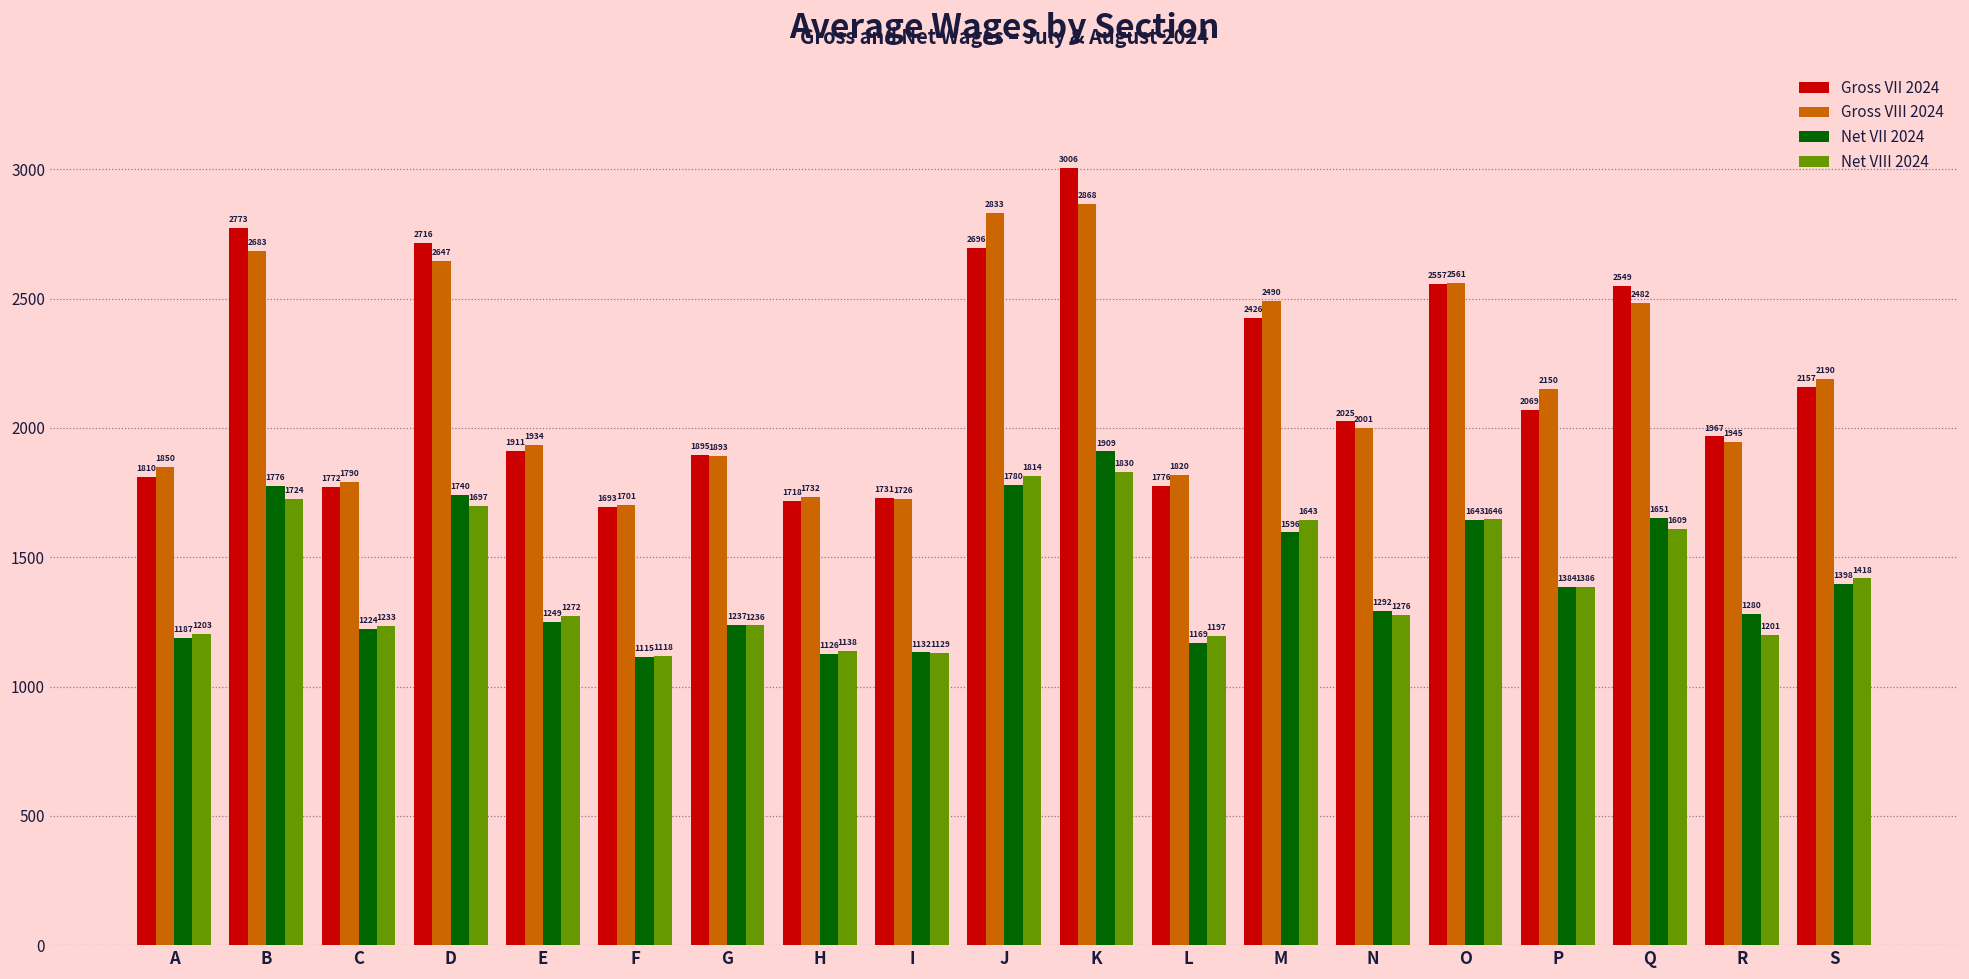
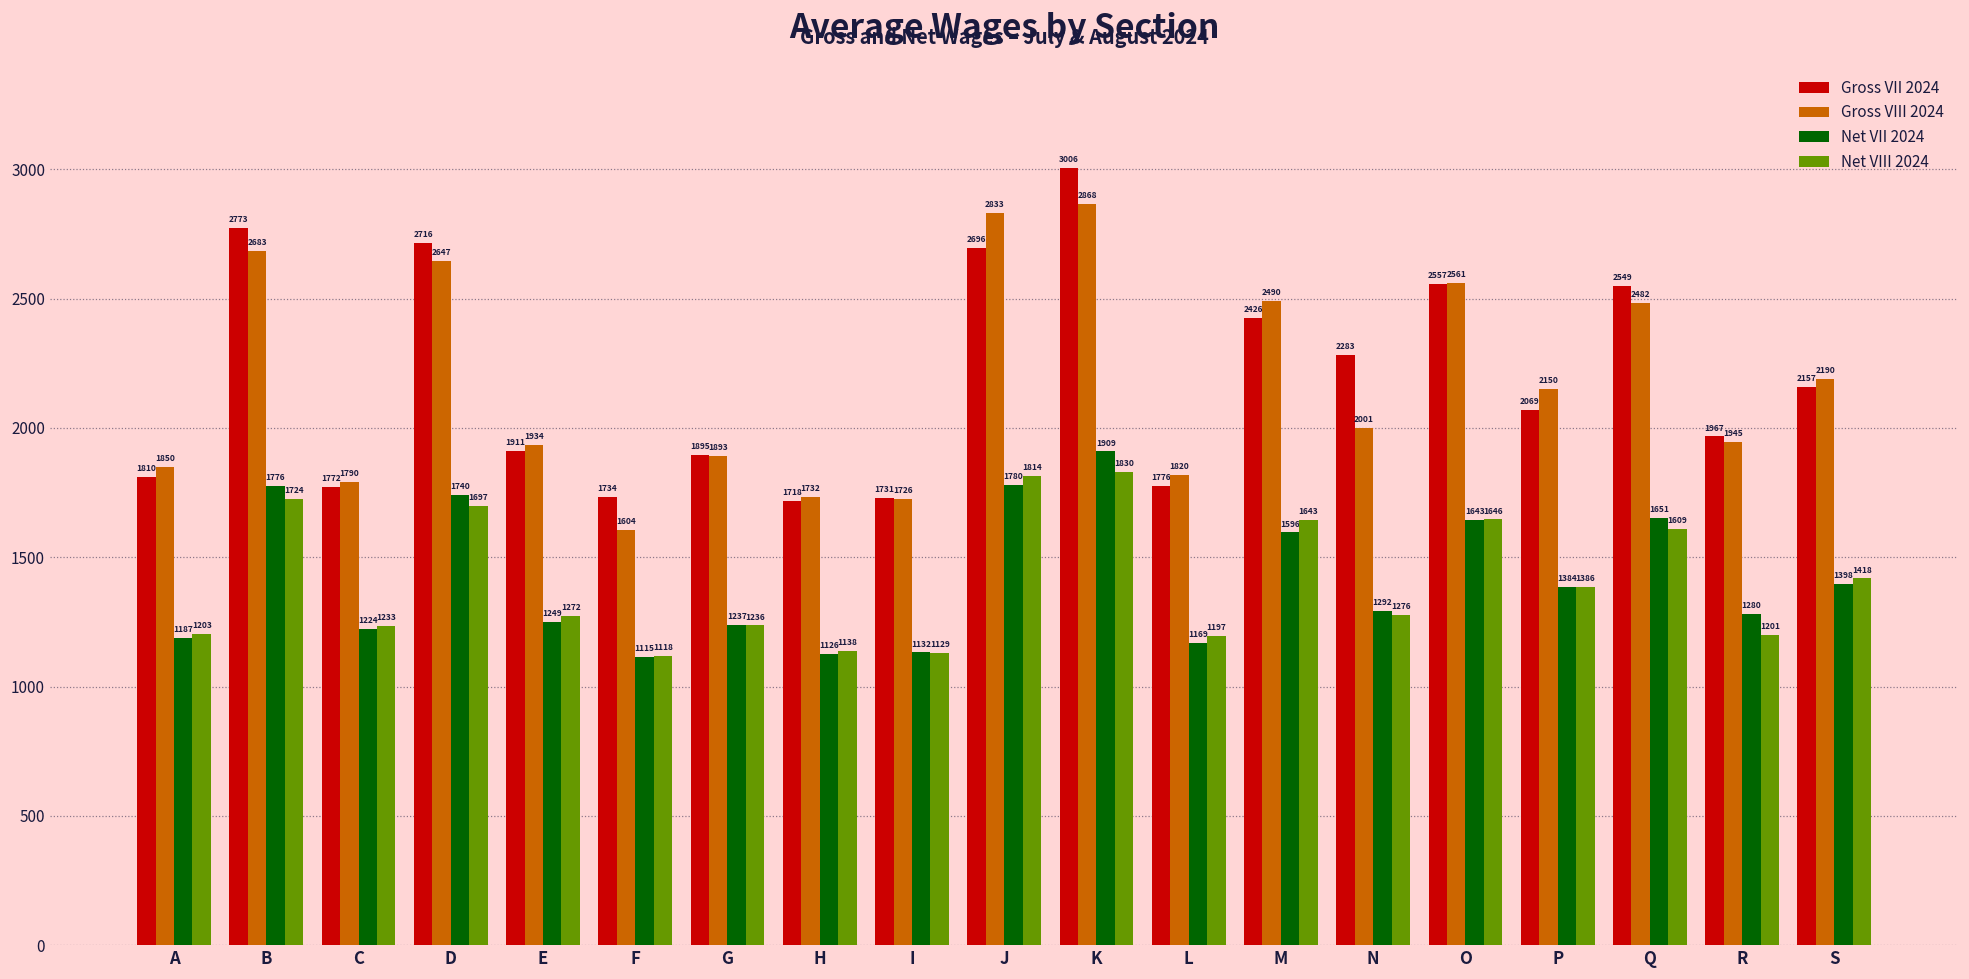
Gross VII 2024, F: 1693 -> 1734
Gross VIII 2024, F: 1701 -> 1604
Gross VII 2024, N: 2025 -> 2283
